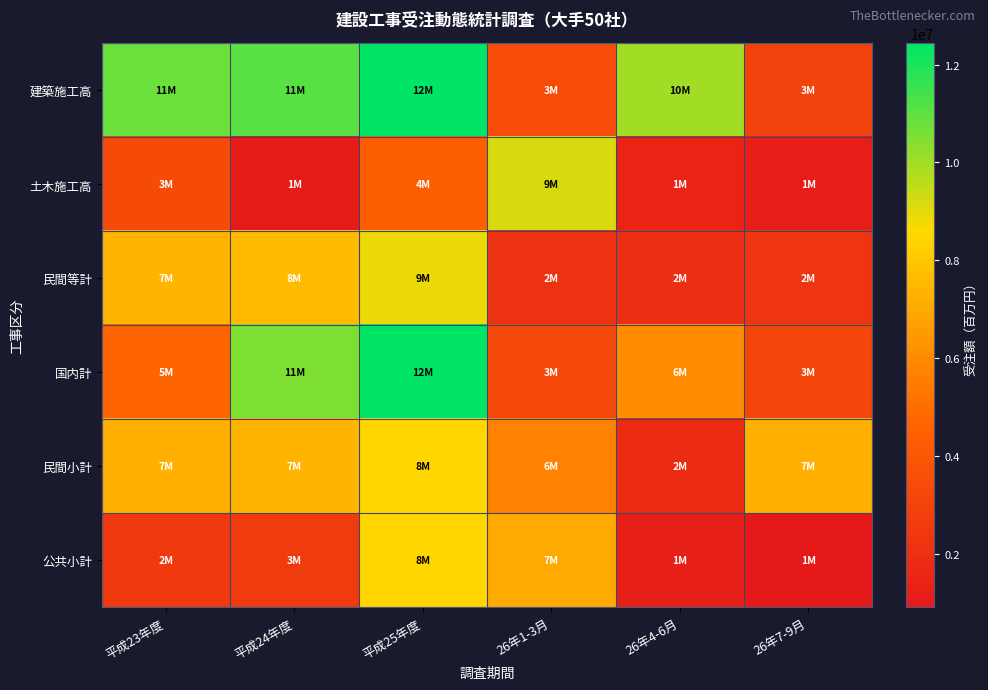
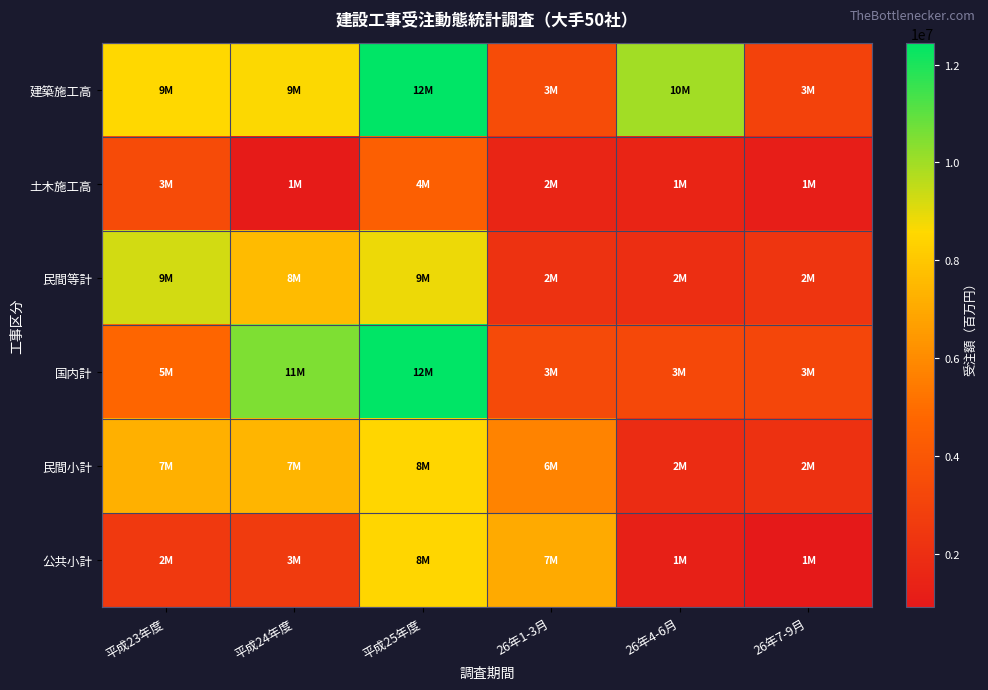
建築施工高, 平成23年度: 11M -> 9M
建築施工高, 平成24年度: 11M -> 9M
土木施工高, 26年1-3月: 9M -> 2M
民間等計, 平成23年度: 7M -> 9M
国内計, 26年4-6月: 6M -> 3M
民間小計, 26年7-9月: 7M -> 2M
